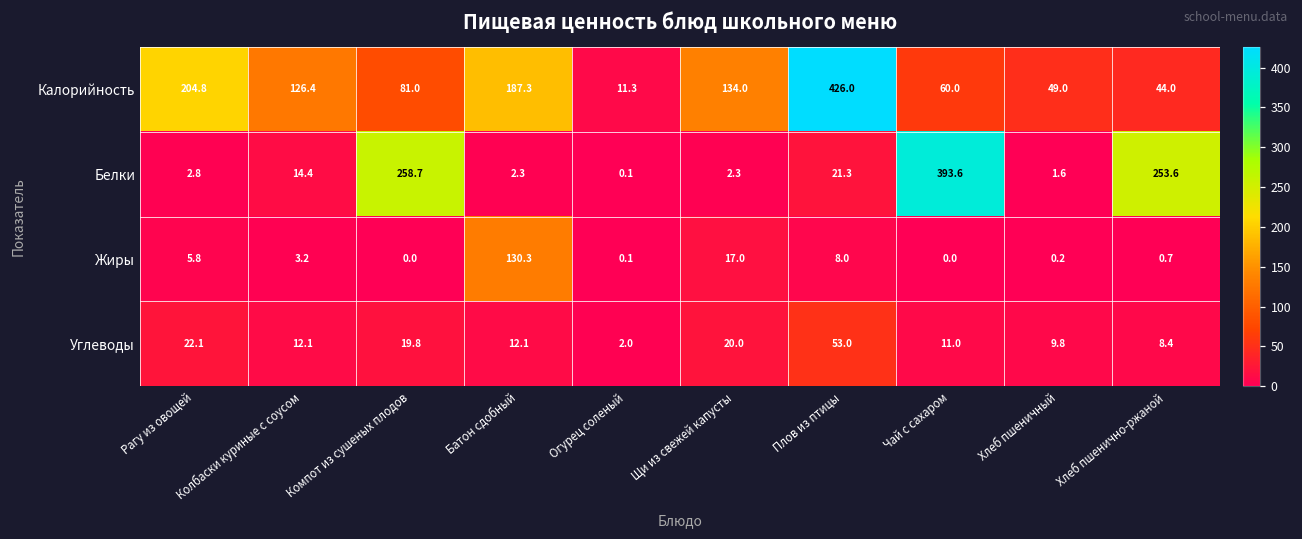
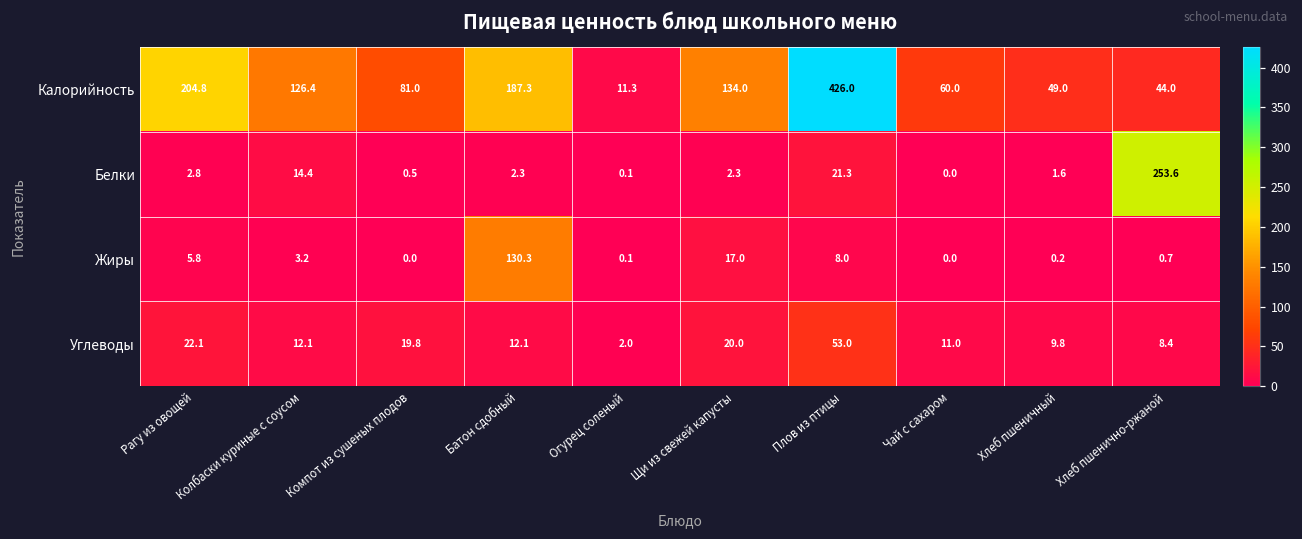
Белки, Компот из сушеных плодов: 258.7 -> 0.5
Белки, Чай с сахаром: 393.6 -> 0.0
